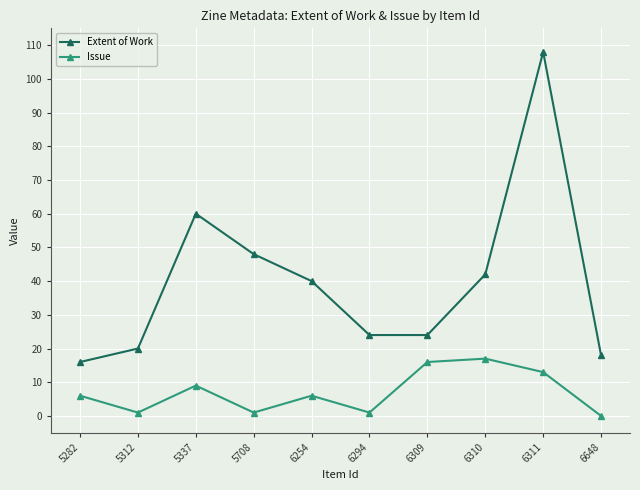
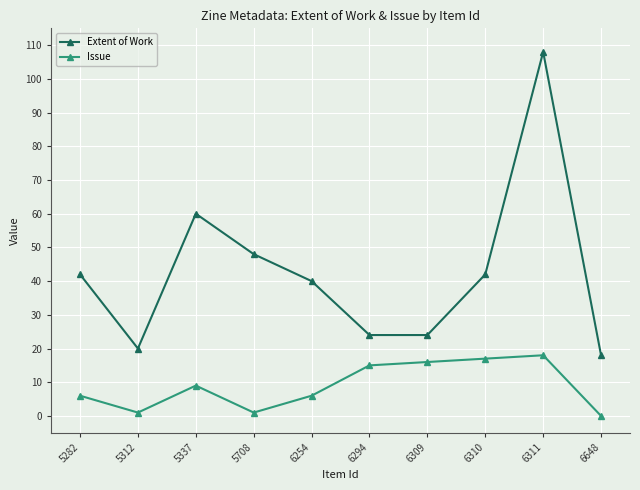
Extent of Work, 5282: 16 -> 42
Issue, 6294: 1 -> 15
Issue, 6311: 13 -> 18
